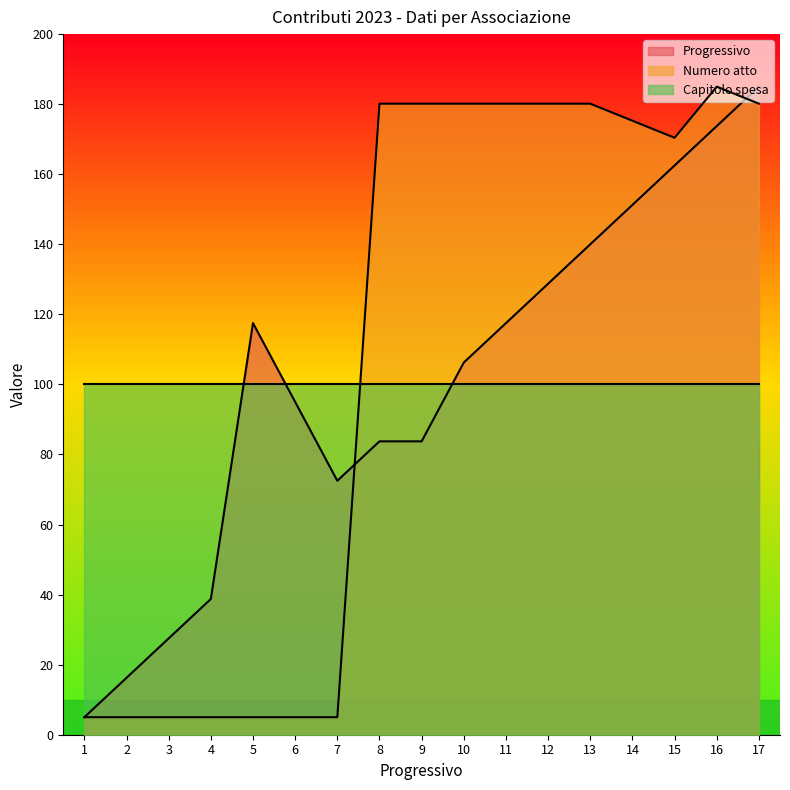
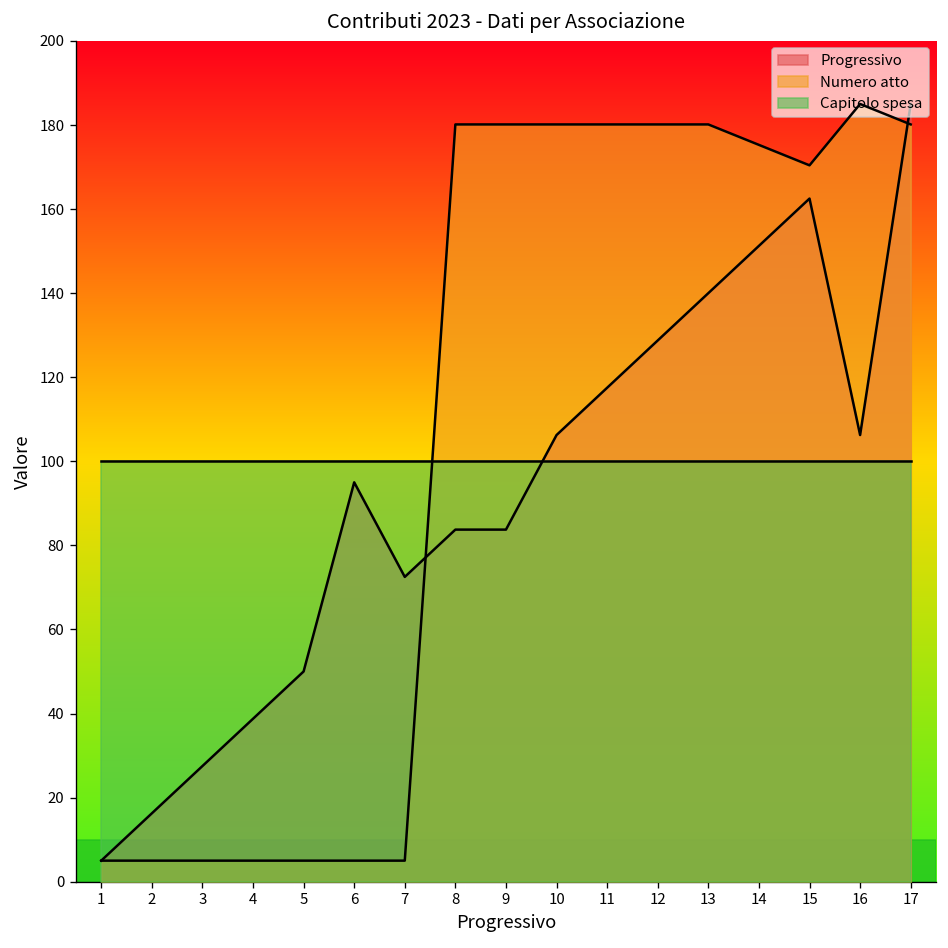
Progressivo, 5: 118 -> 50
Progressivo, 16: 174 -> 106
